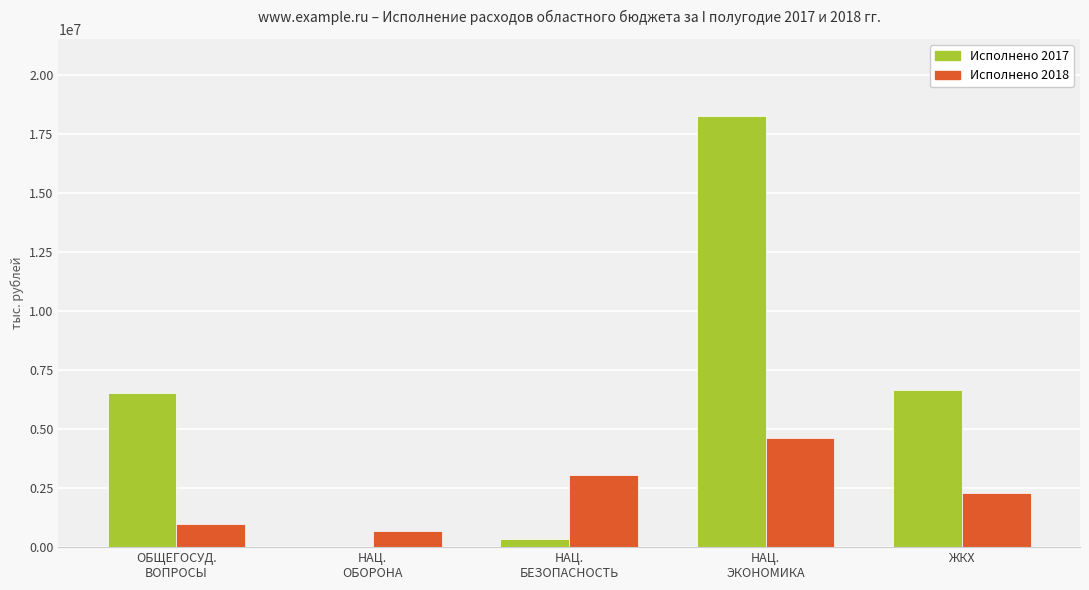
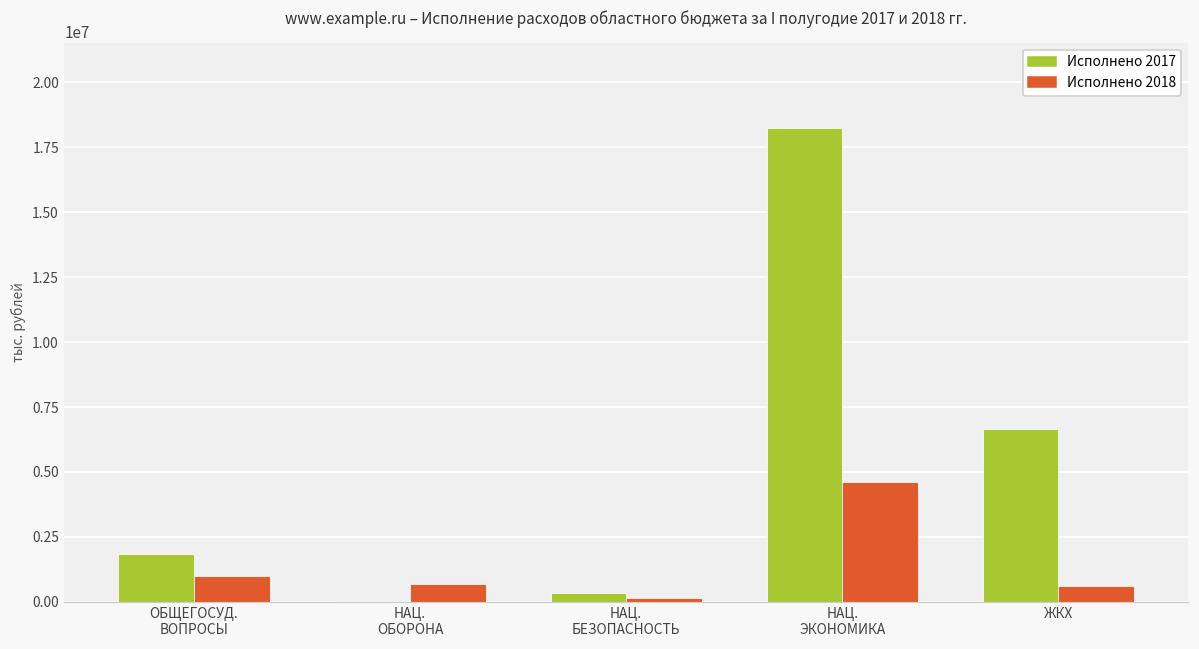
Исполнено 2017, ОБЩЕГОСУД. ВОПРОСЫ: 6500000 -> 1900000
Исполнено 2018, НАЦ. БЕЗОПАСНОСТЬ: 3000000 -> 200000
Исполнено 2018, ЖКХ: 2300000 -> 600000
